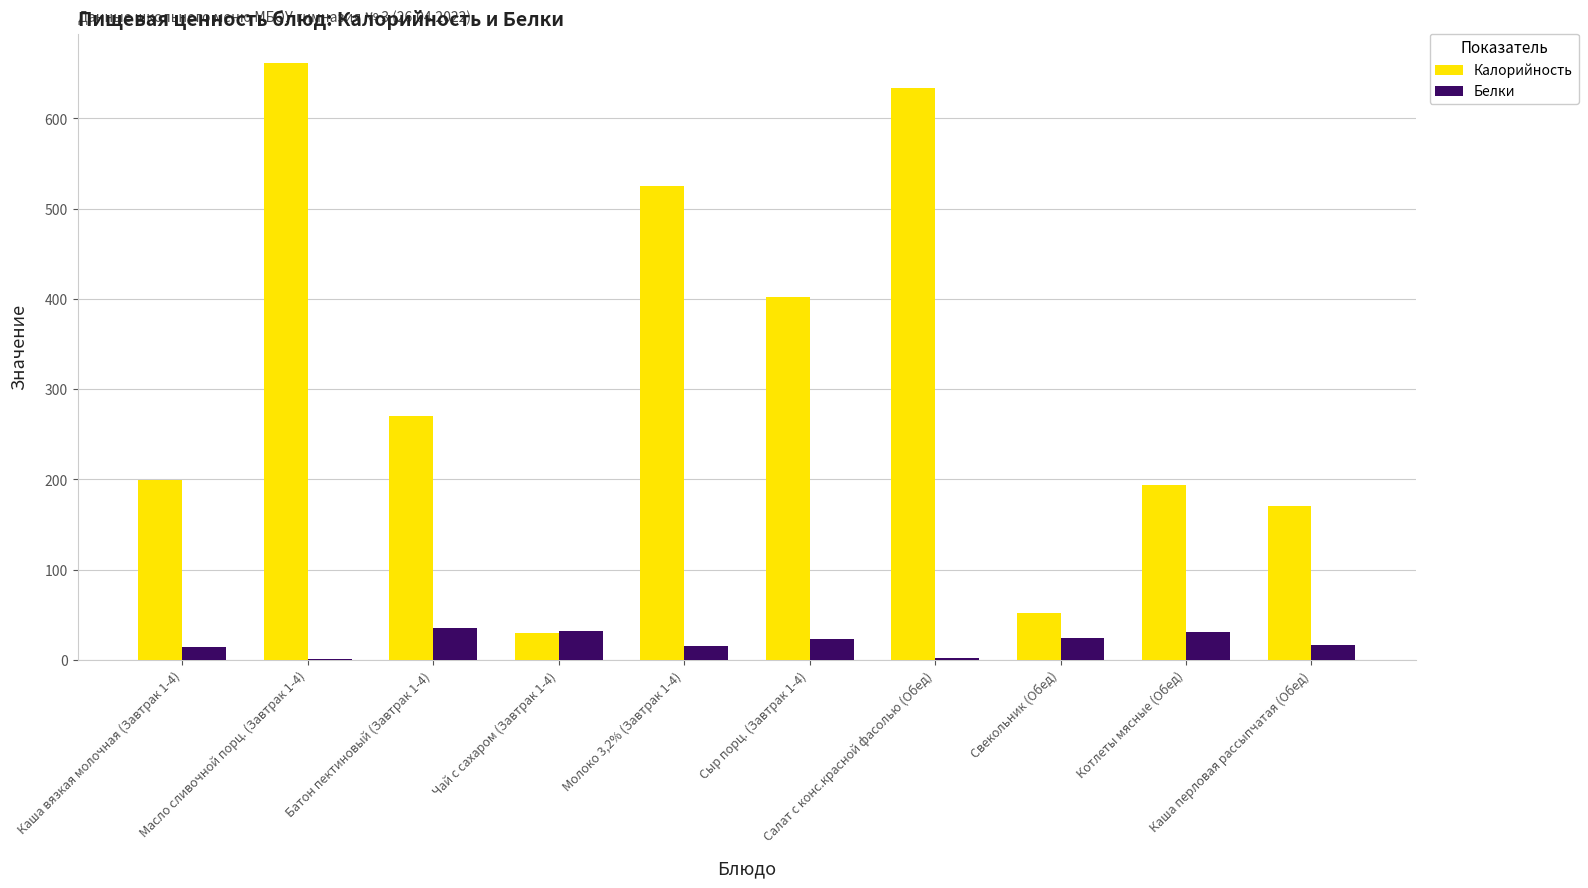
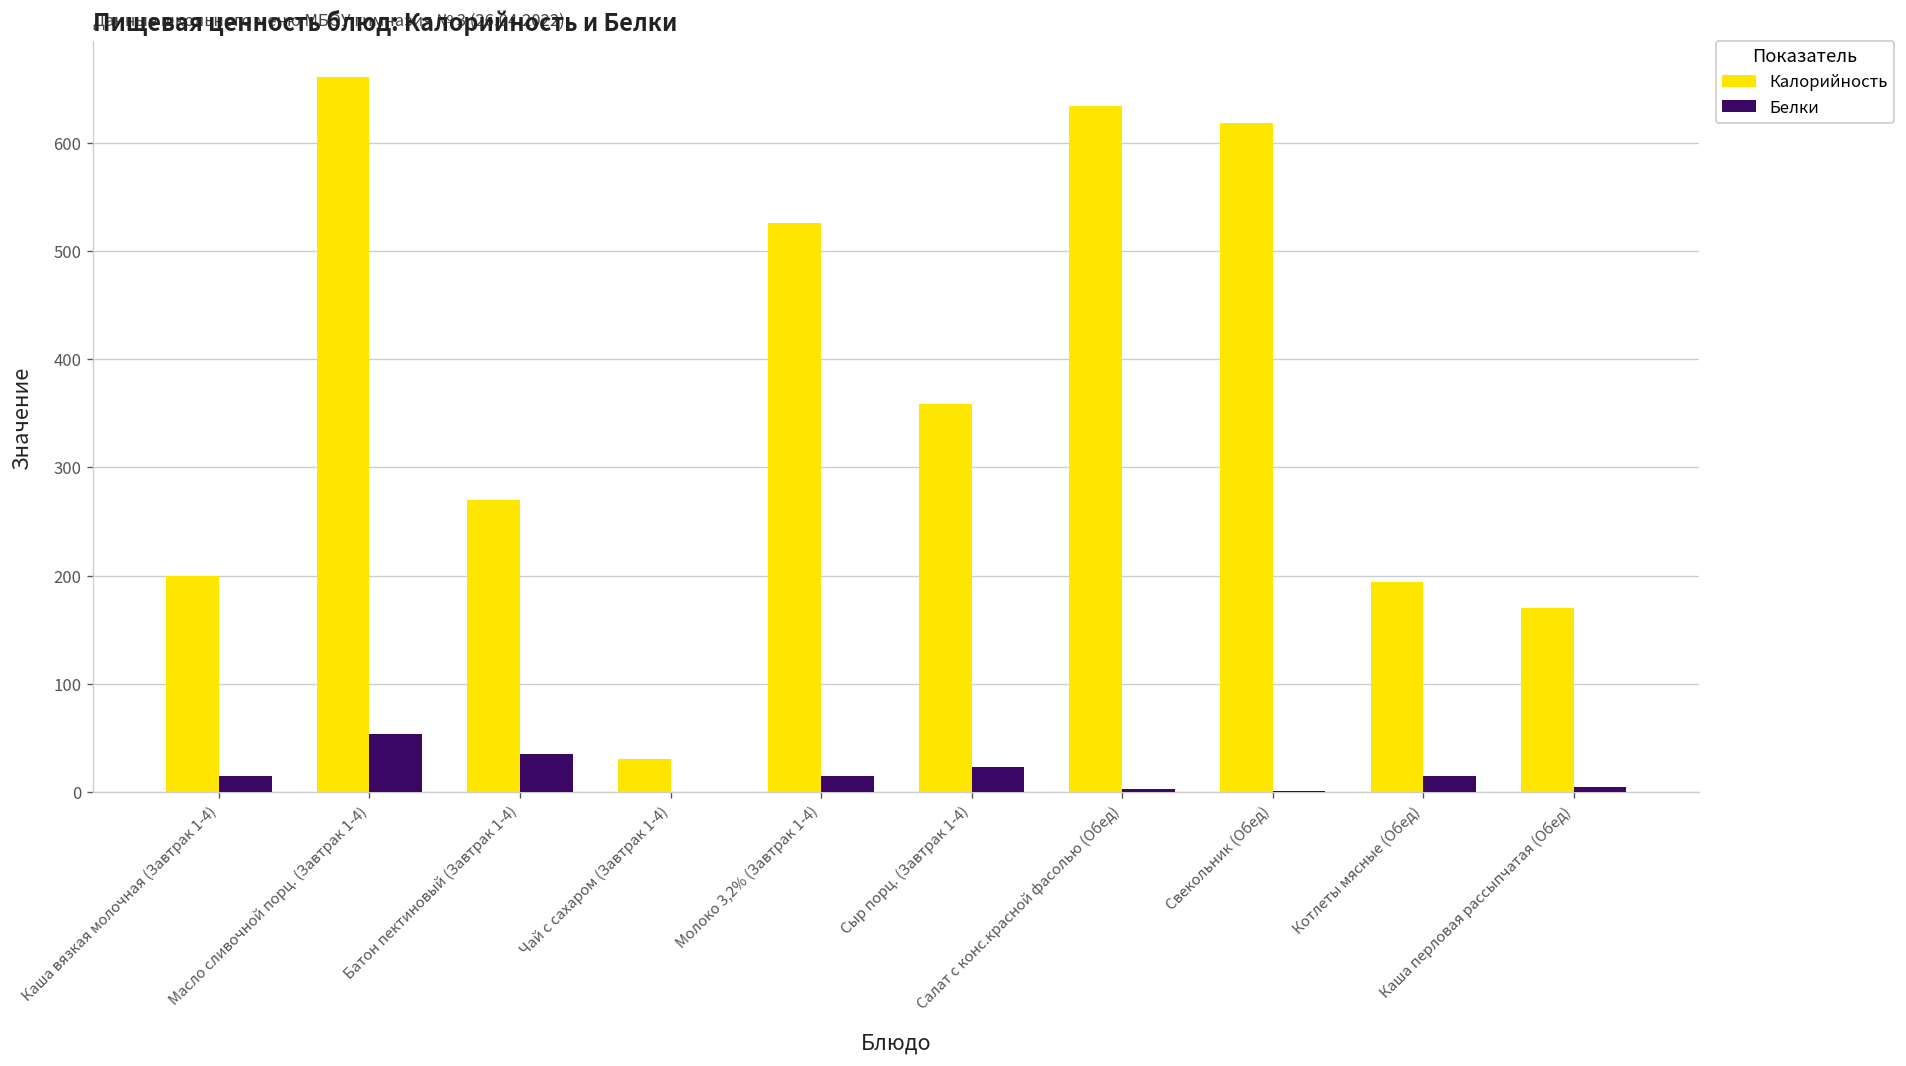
Белки, Масло сливочной порц. (Завтрак 1-4): 0 -> 50
Белки, Чай с сахаром (Завтрак 1-4): 30 -> 0
Калорийность, Сыр порц. (Завтрак 1-4): 400 -> 360
Калорийность, Свекольник (Обед): 50 -> 620
Белки, Свекольник (Обед): 20 -> 0
Белки, Котлеты мясные (Обед): 30 -> 20
Белки, Каша перловая рассыпчатая (Обед): 20 -> 0
